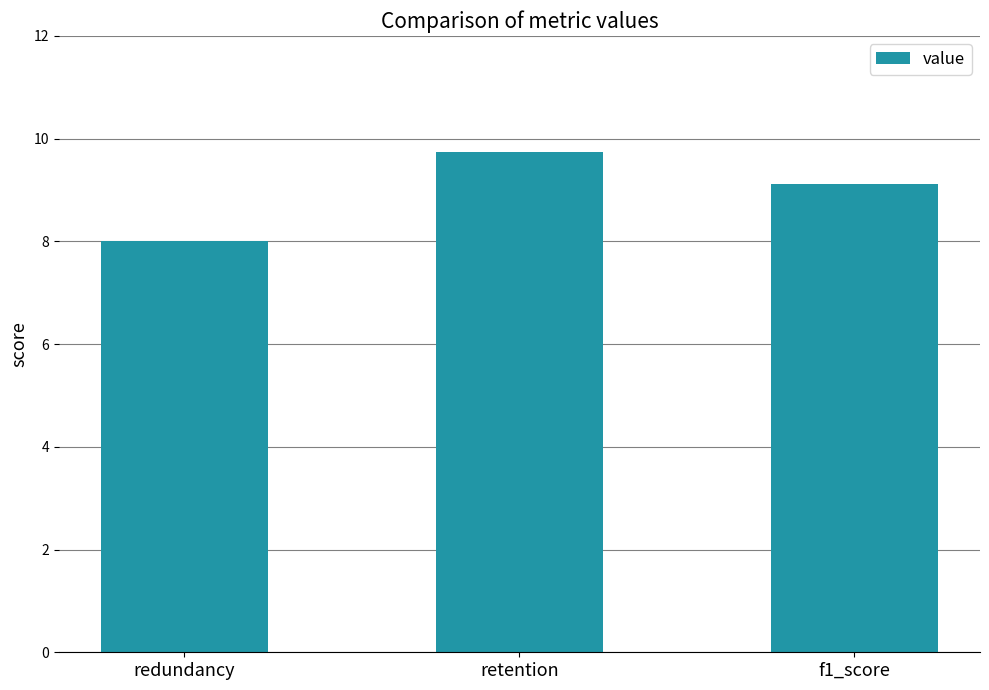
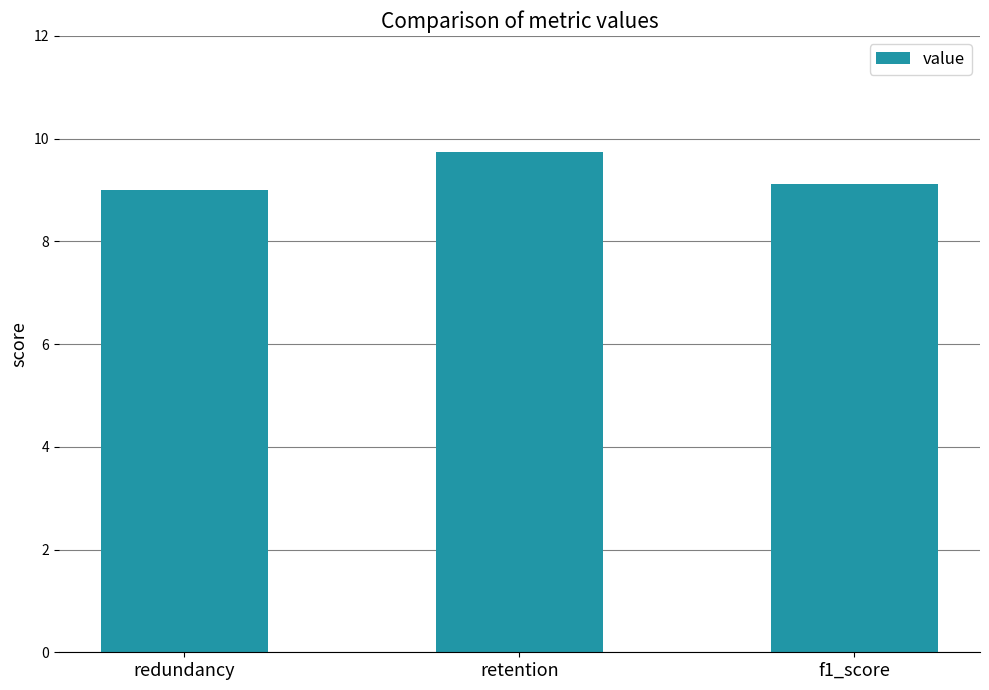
redundancy: 8 -> 9
